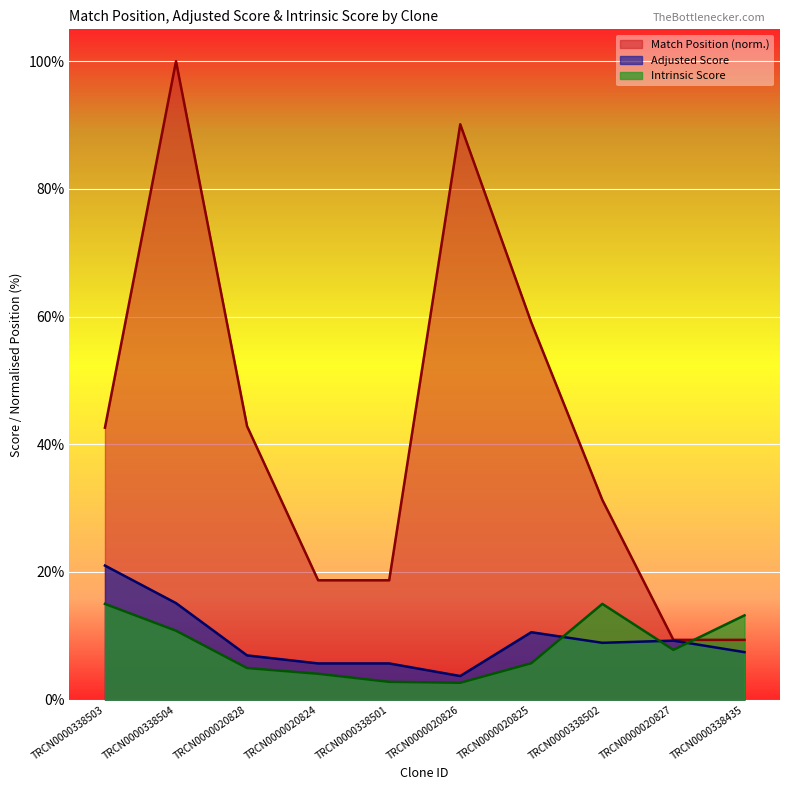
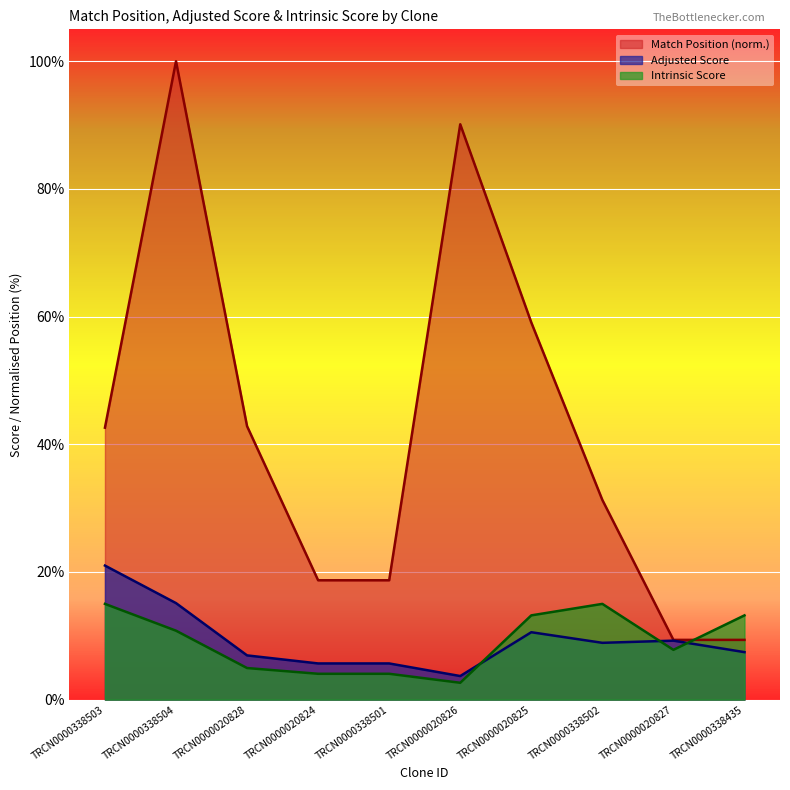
Intrinsic Score, TRCN0000338501: 3% -> 4%
Intrinsic Score, TRCN0000020825: 6% -> 13%
